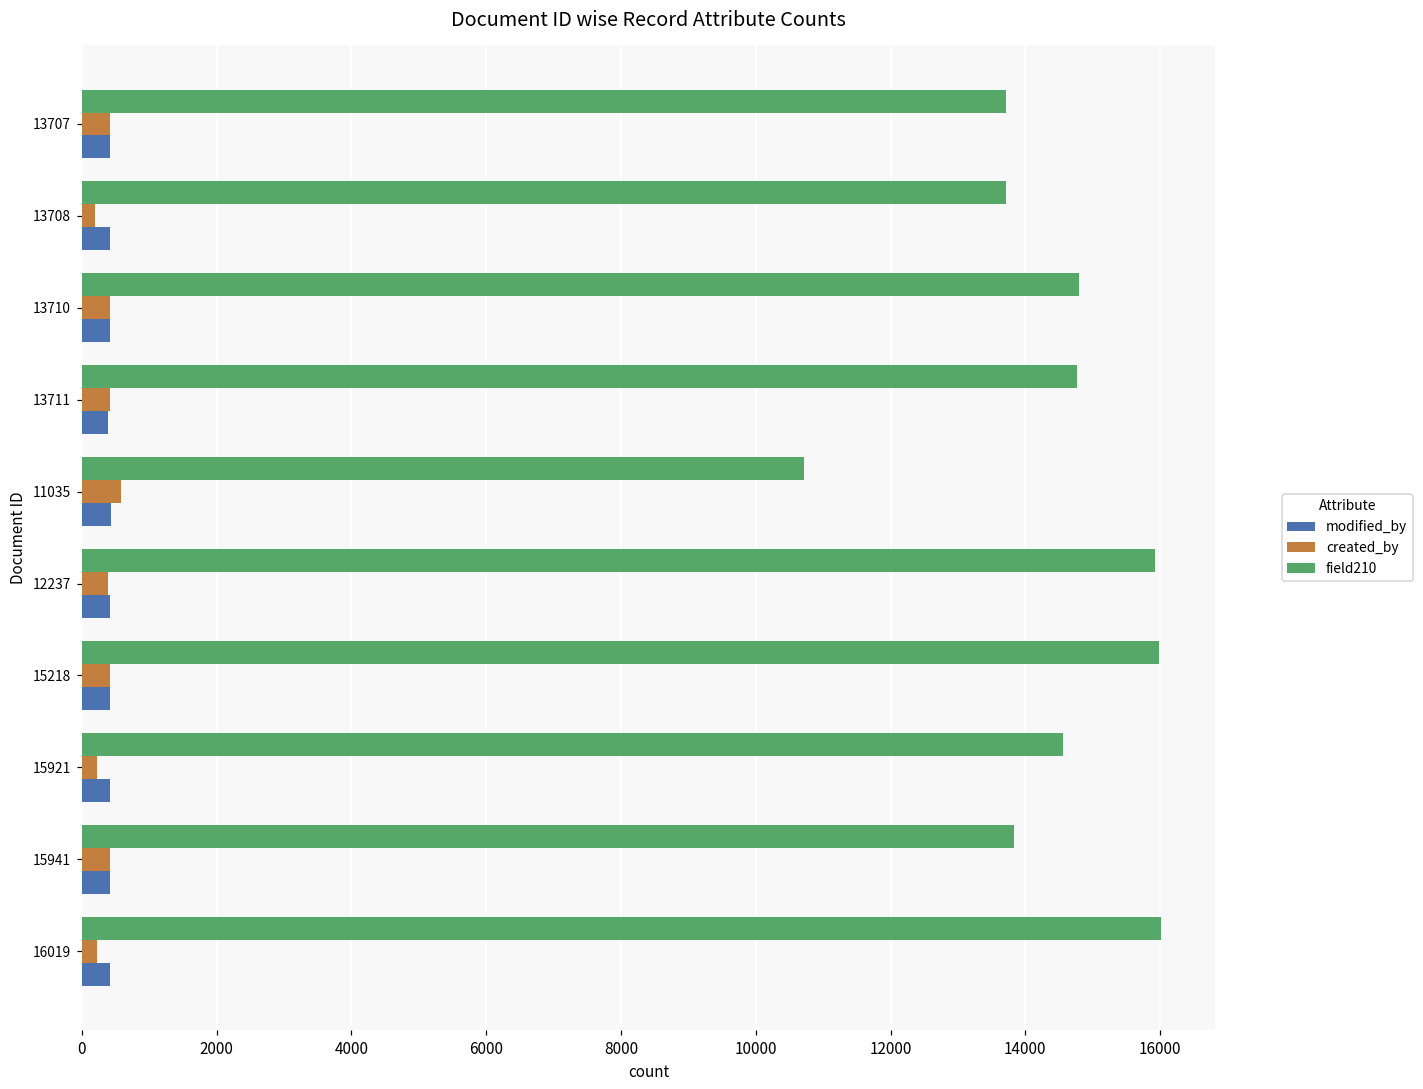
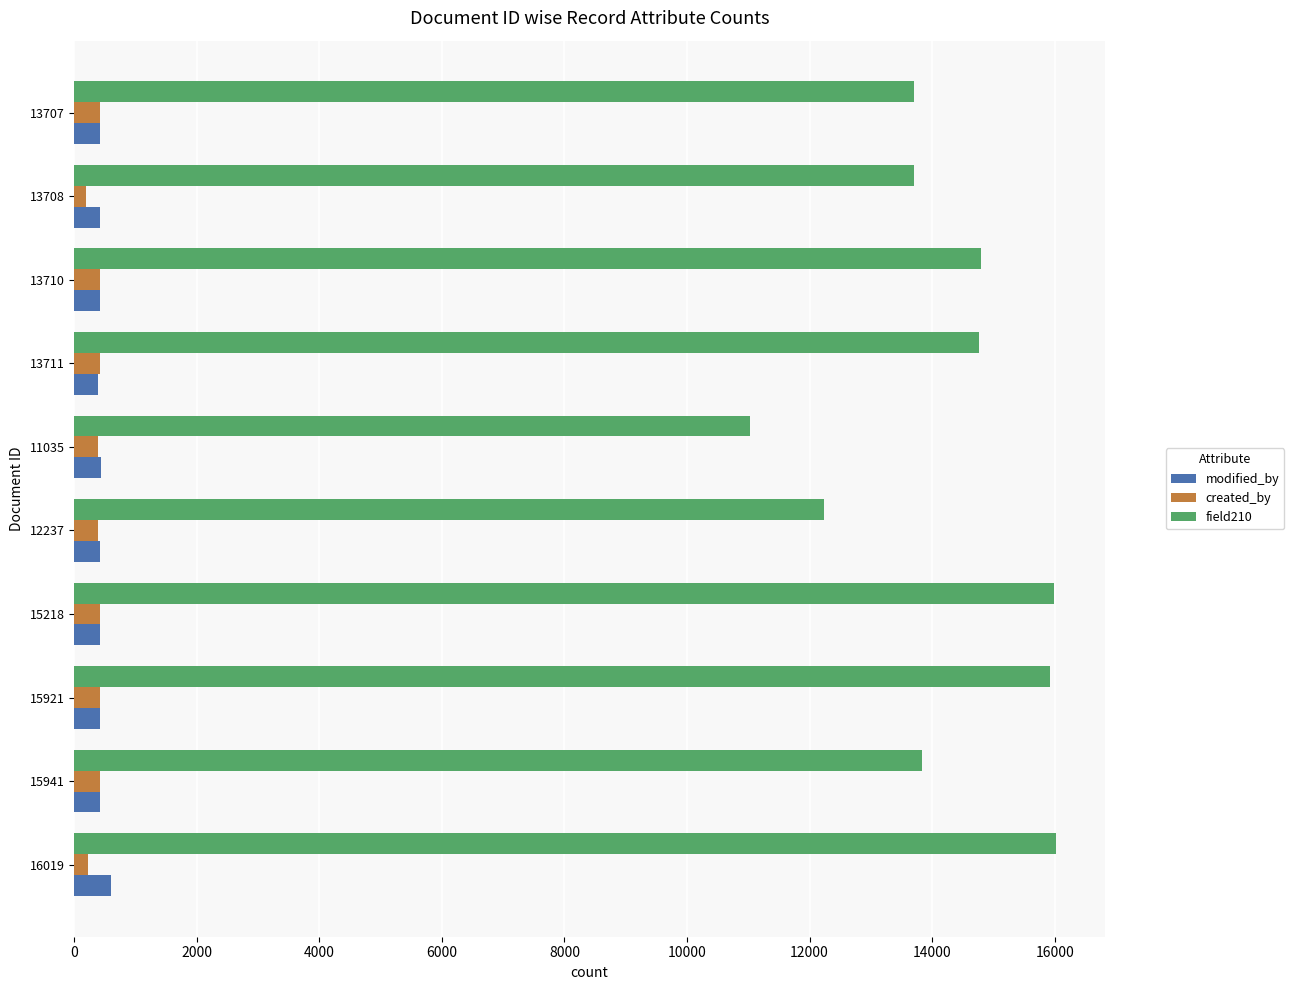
field210, 11035: 10700 -> 11000
created_by, 11035: 600 -> 400
field210, 12237: 15900 -> 12200
field210, 15921: 14600 -> 15900
created_by, 15921: 200 -> 400
modified_by, 16019: 400 -> 600
